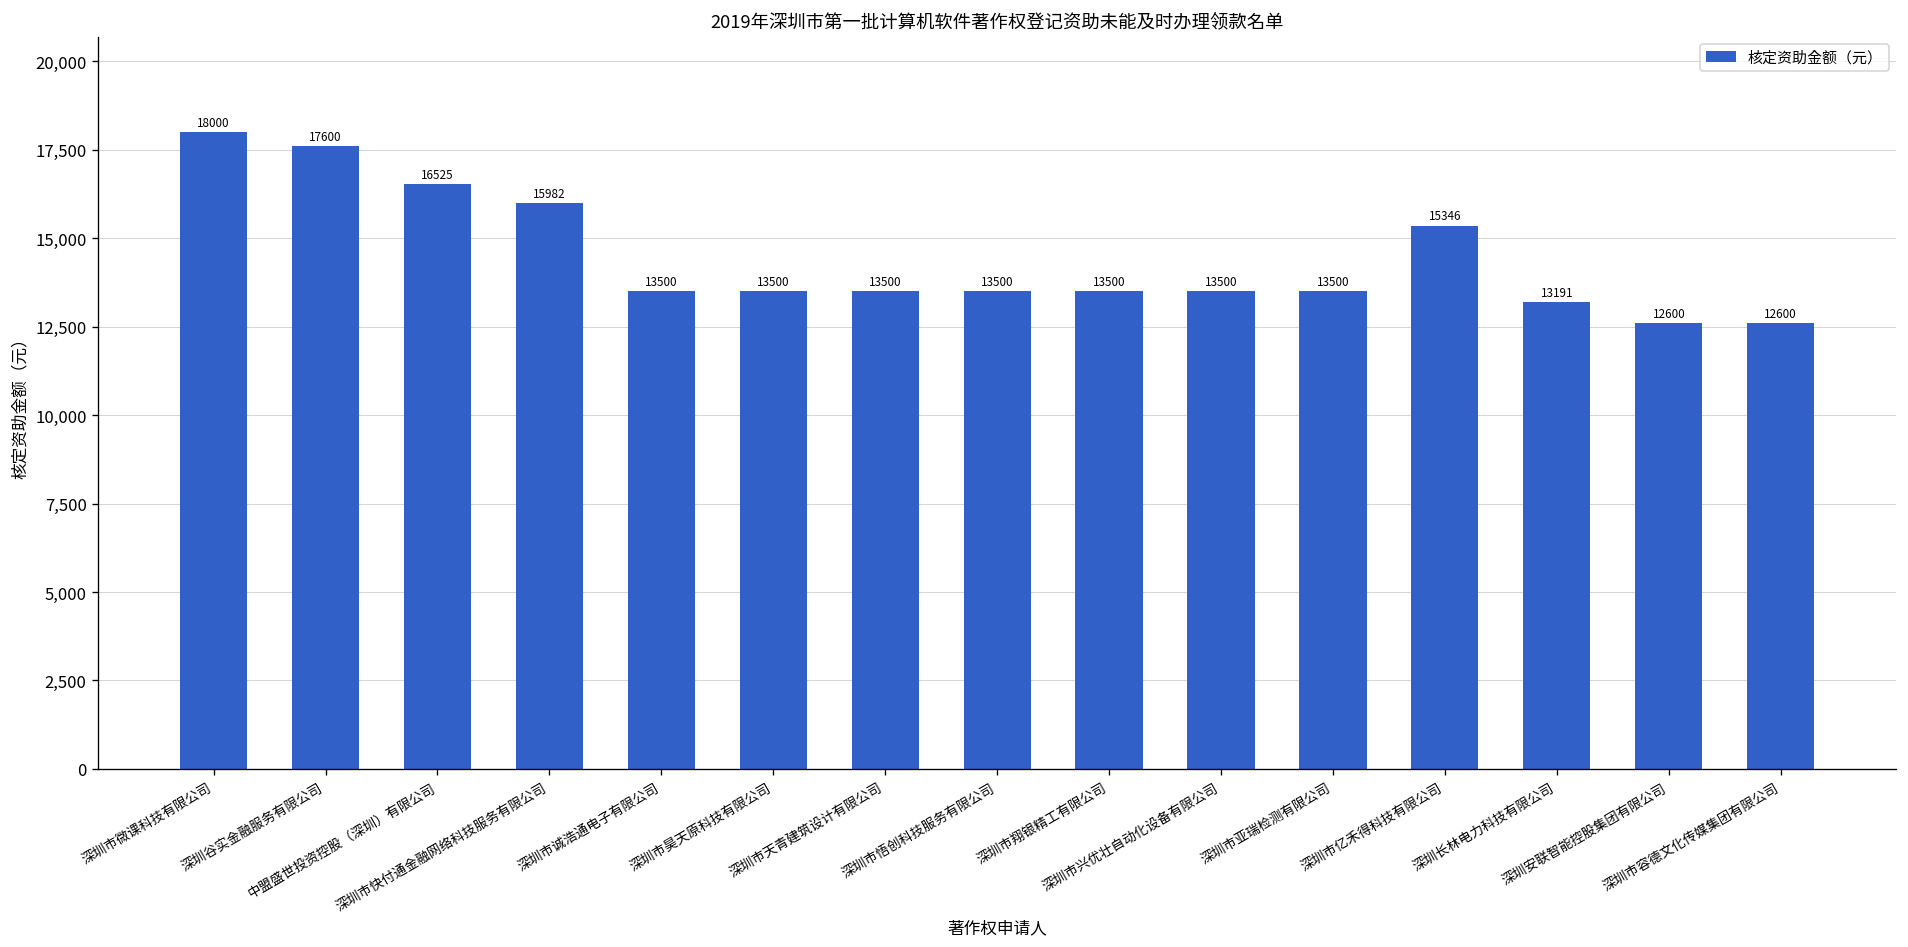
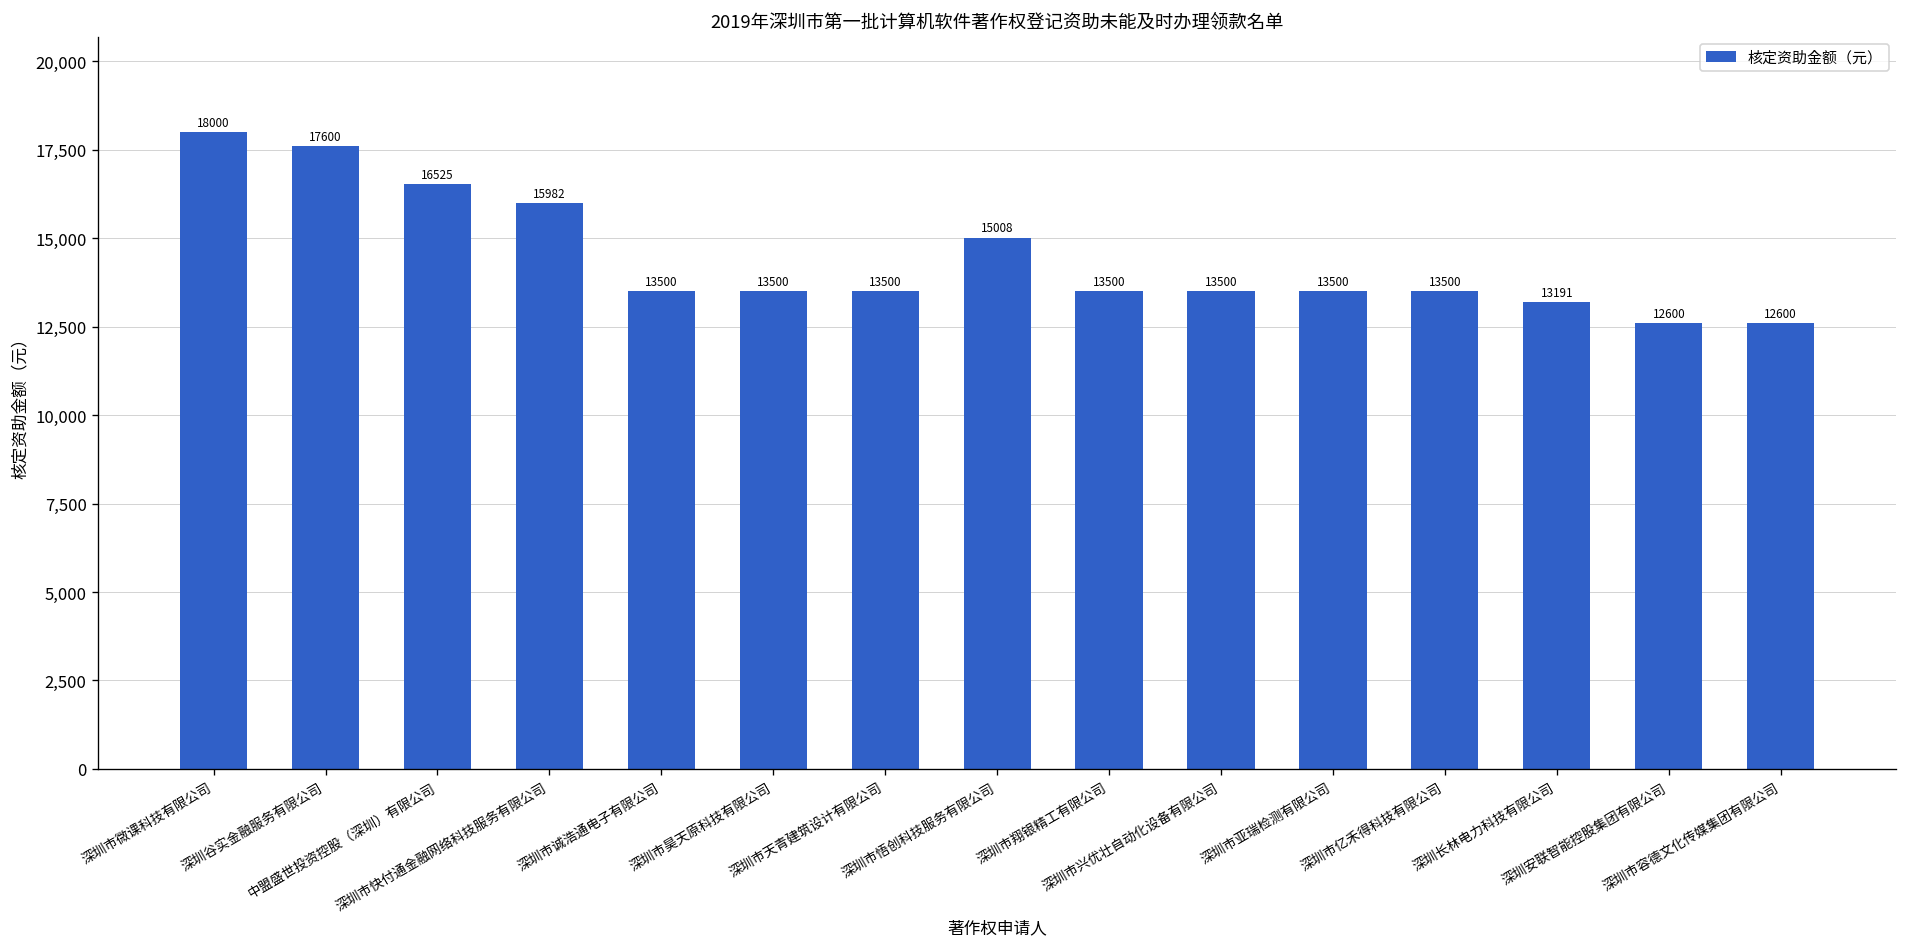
深圳市悟创科技服务有限公司: 13500 -> 15008
深圳市亿禾得科技有限公司: 15346 -> 13500
